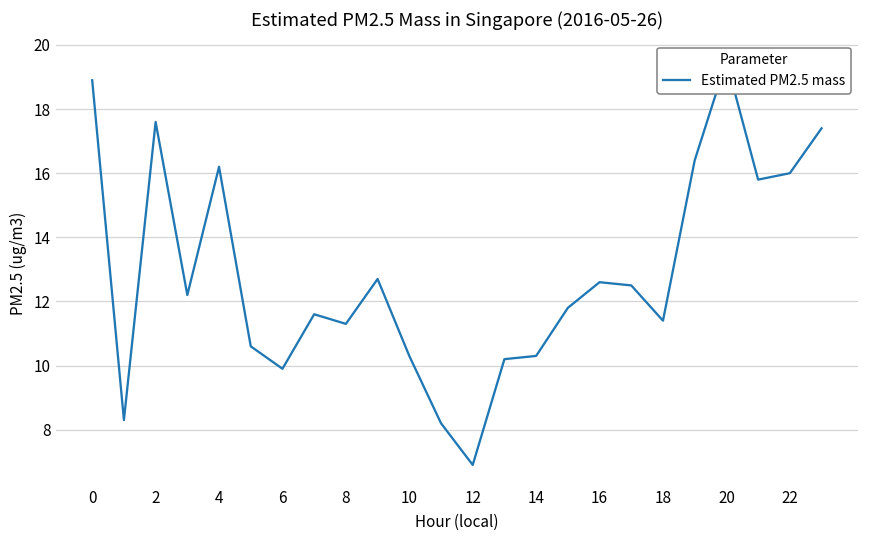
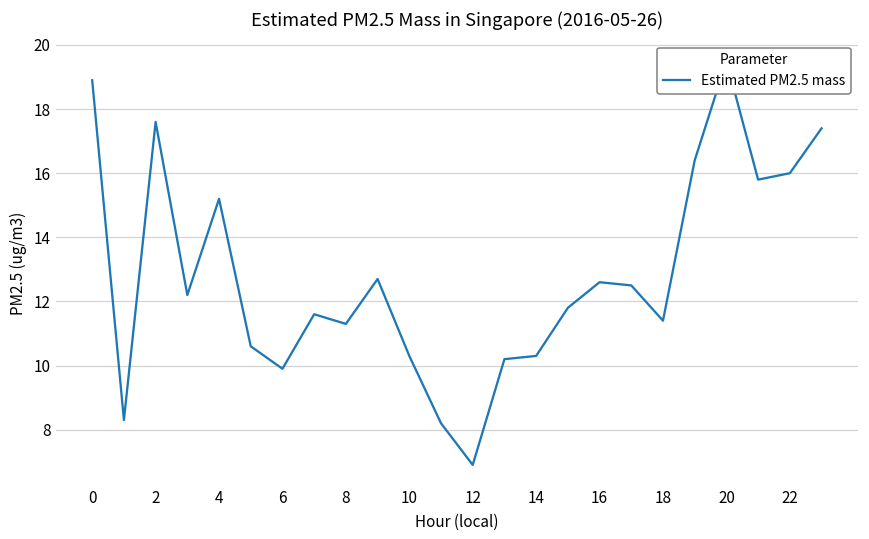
4: 16.2 -> 15.2
